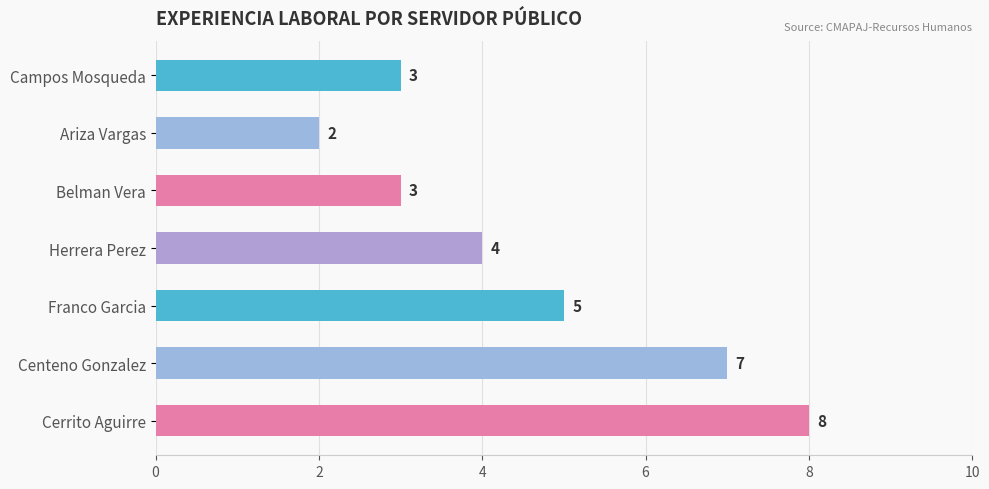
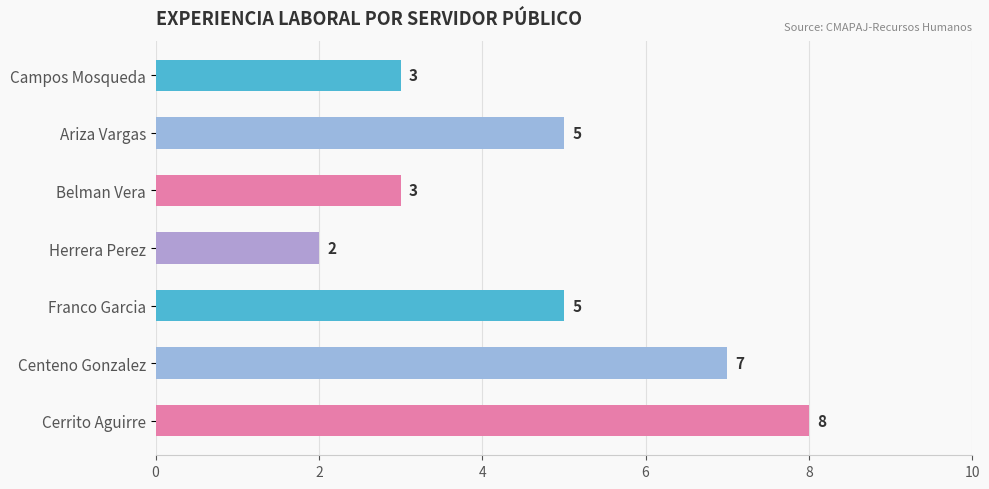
Ariza Vargas: 2 -> 5
Herrera Perez: 4 -> 2
